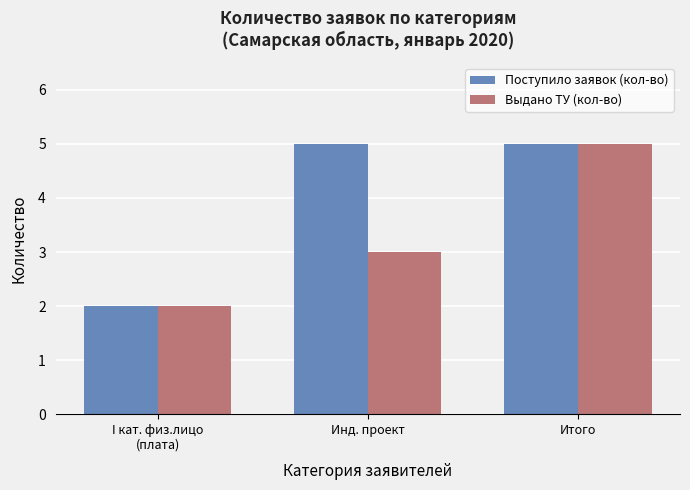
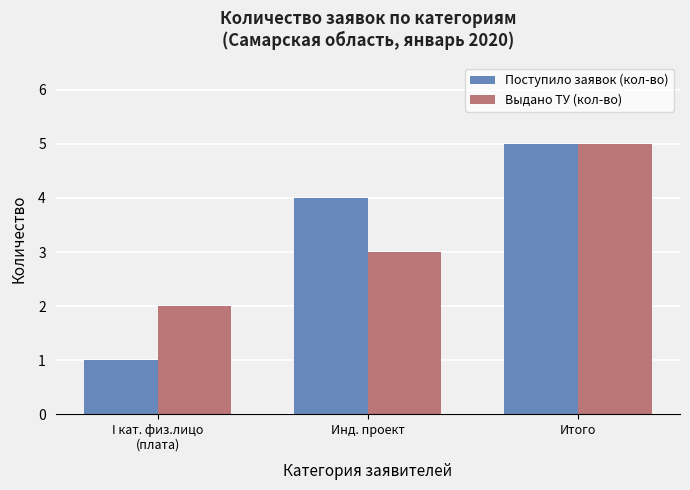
Поступило заявок (кол-во), I кат. физ.лицо (плата): 2 -> 1
Поступило заявок (кол-во), Инд. проект: 5 -> 4
